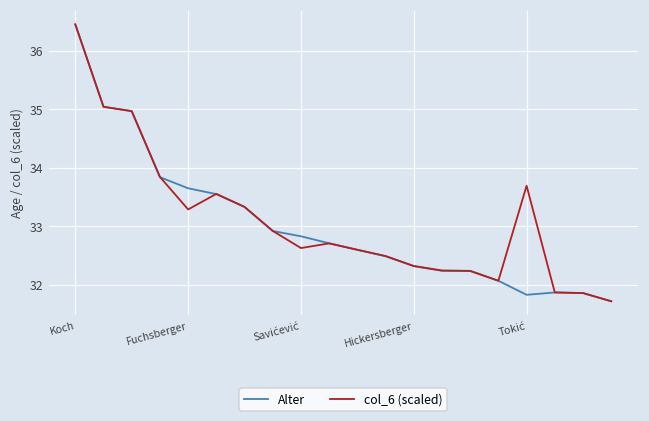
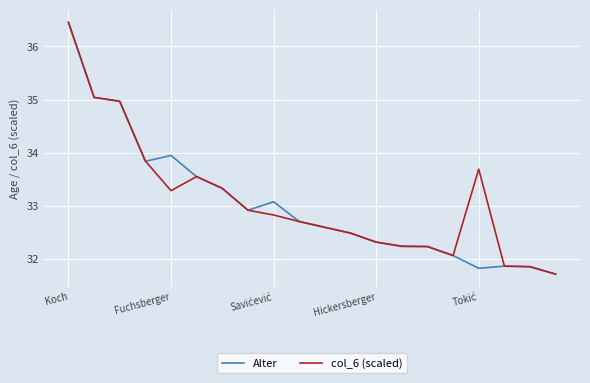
Alter, Fuchsberger: 33.7 -> 34.0
Alter, Savićević: 32.8 -> 33.1
col_6 (scaled), Savićević: 32.6 -> 32.8
